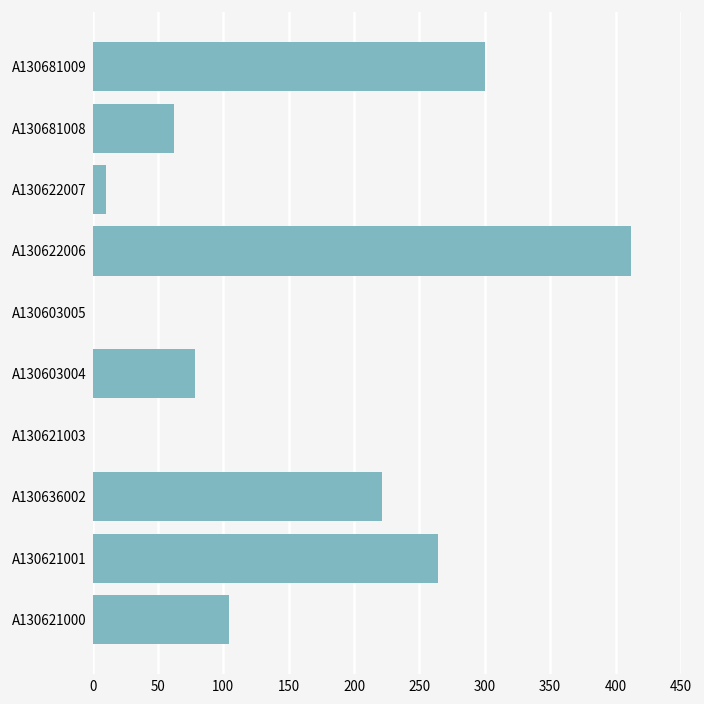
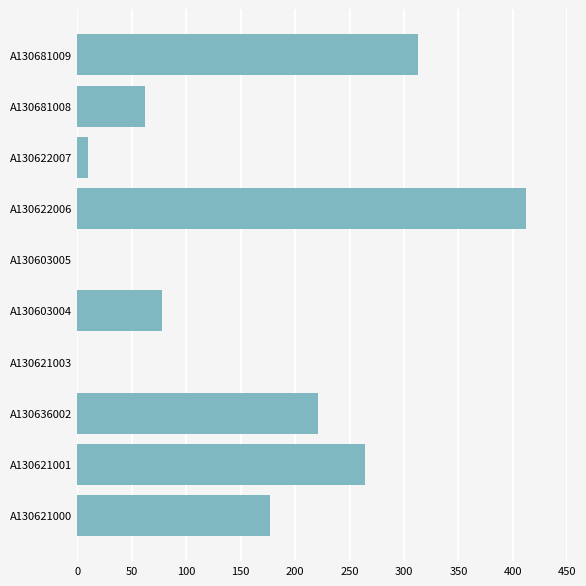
A130681009: 300 -> 313
A130621000: 104 -> 177
